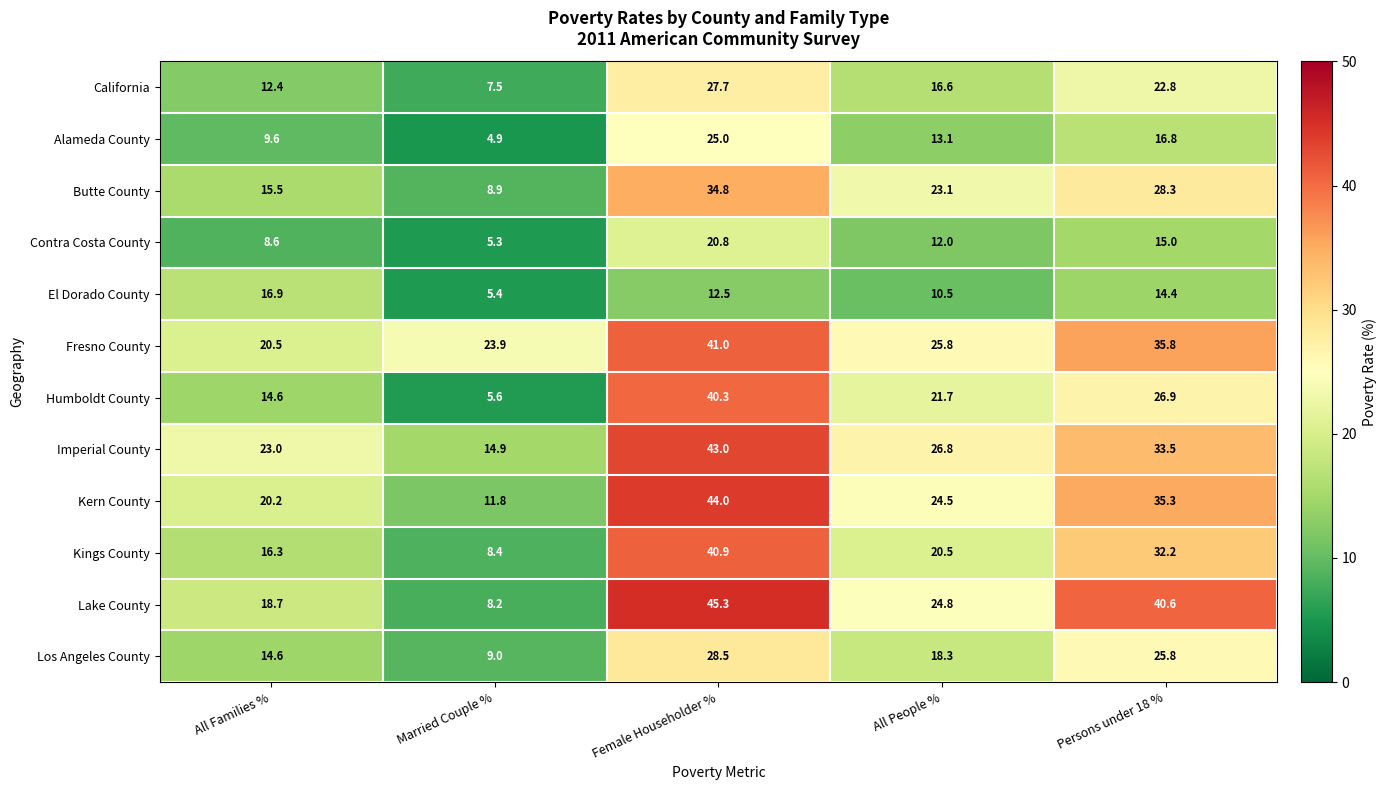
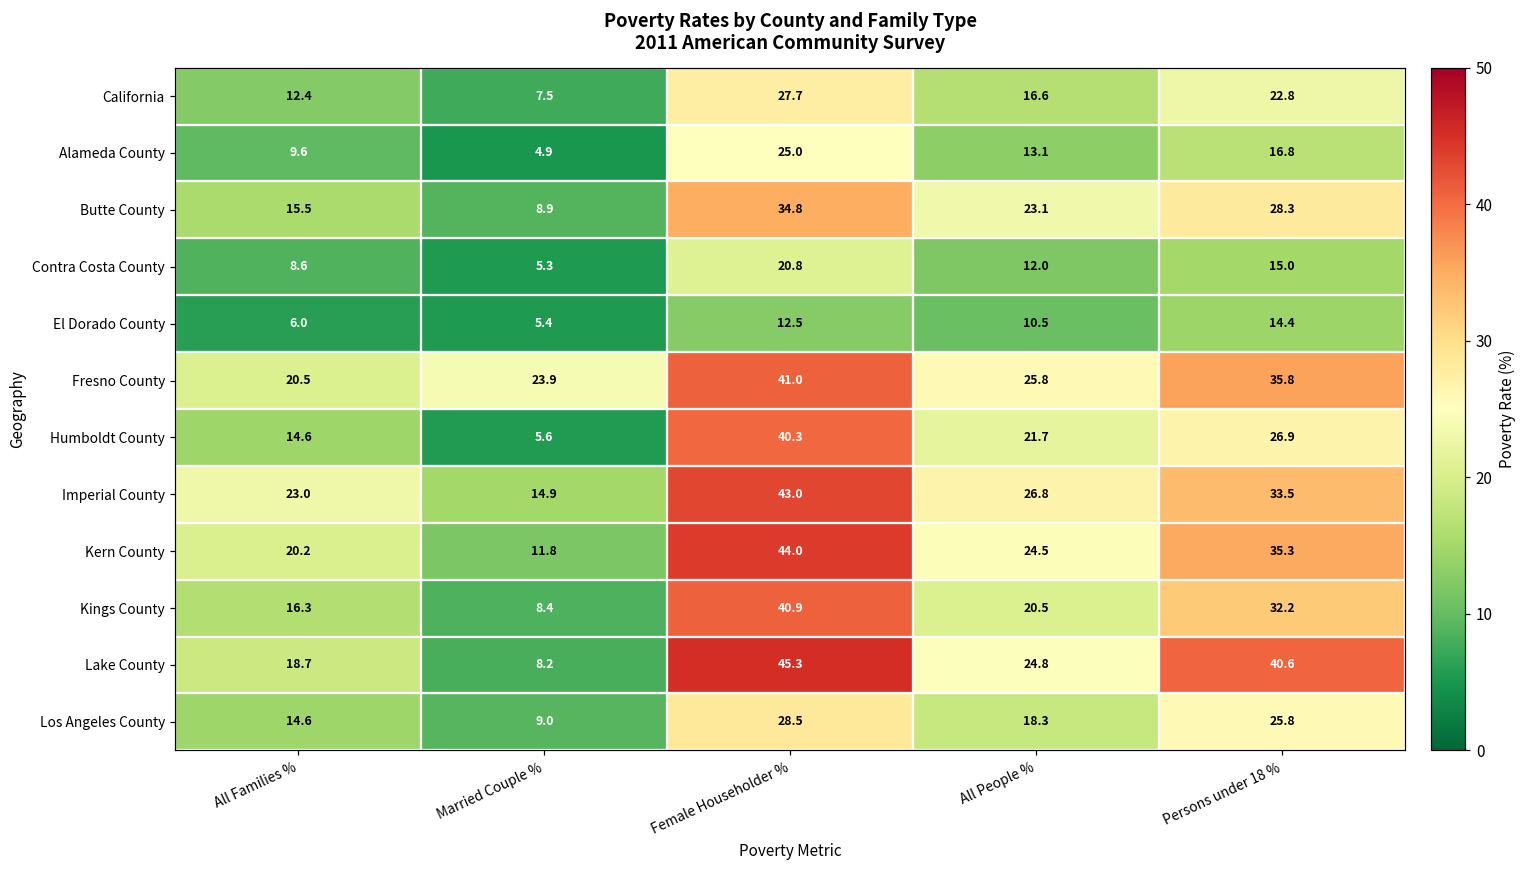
El Dorado County, All Families %: 16.9 -> 6.0
